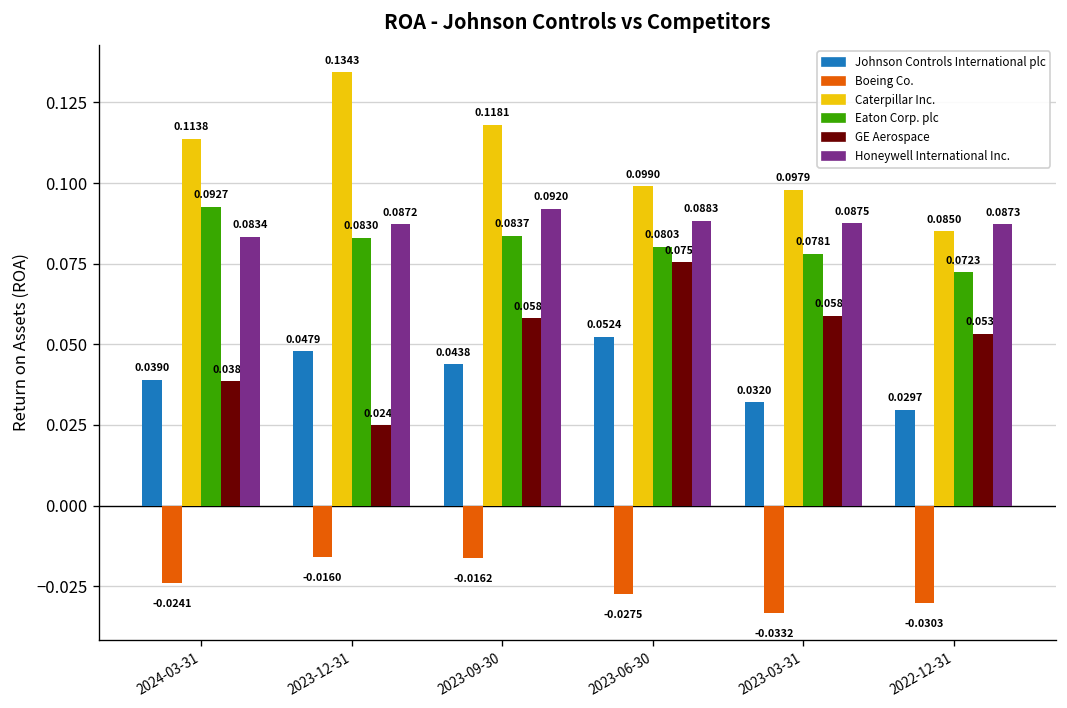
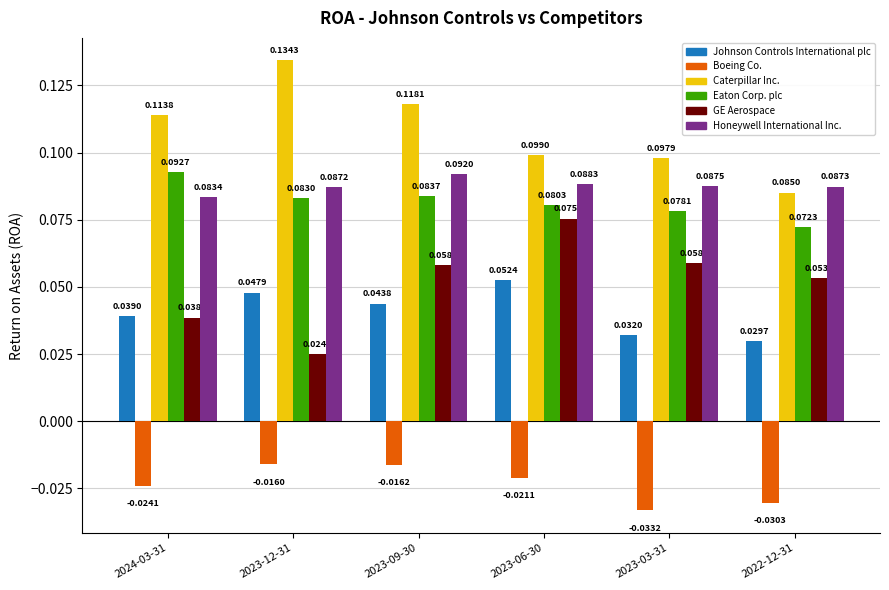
Boeing Co., 2023-06-30: -0.0275 -> -0.0211
